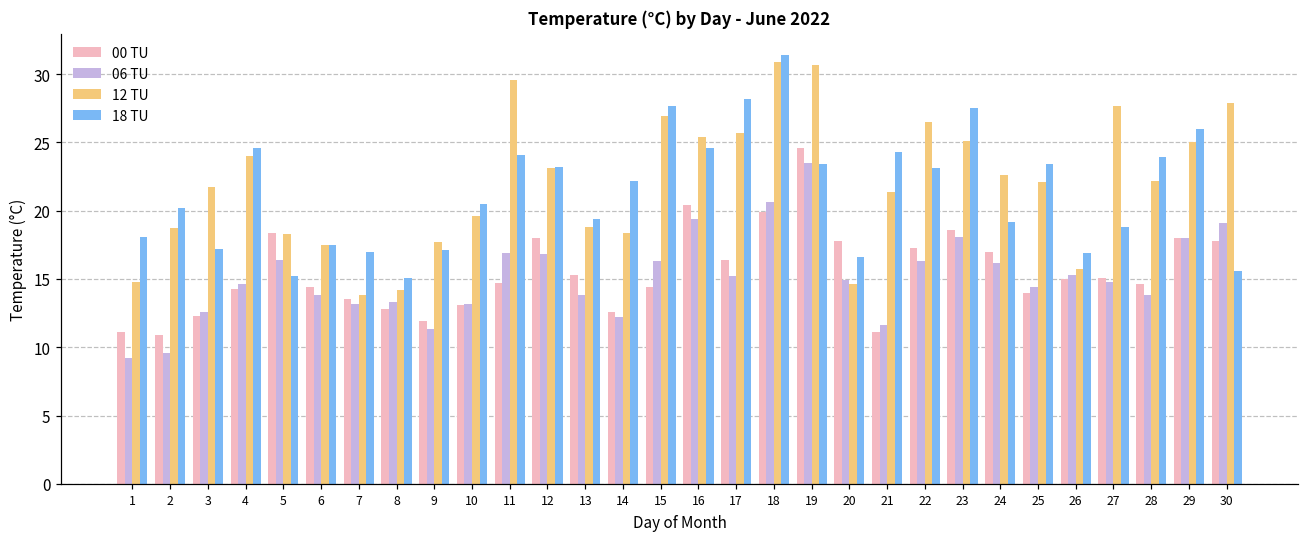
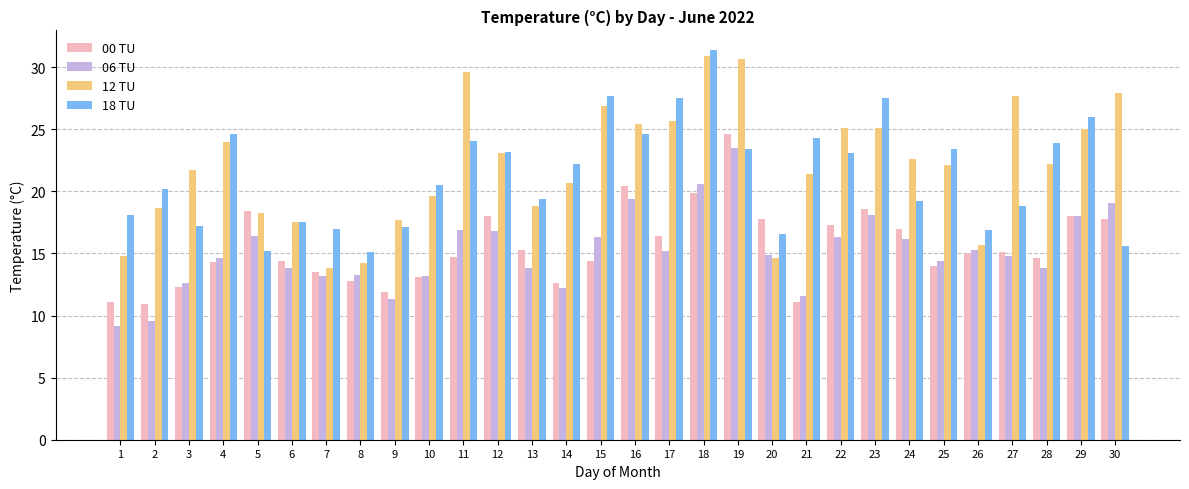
12 TU, 14: 18.4 -> 20.7
18 TU, 17: 28.2 -> 27.5
12 TU, 22: 26.5 -> 25.1
